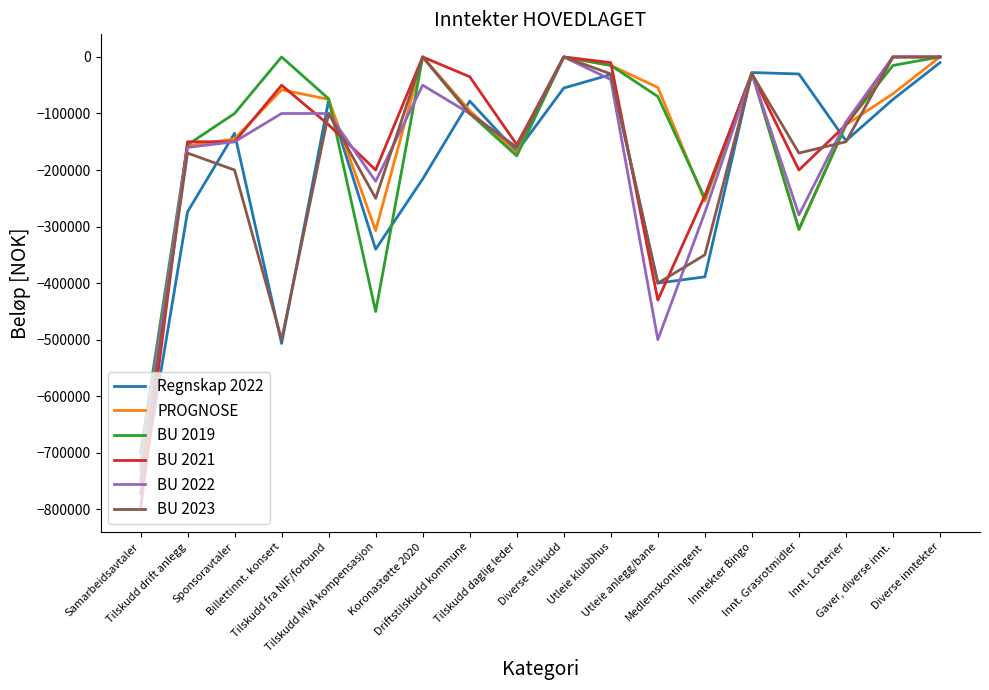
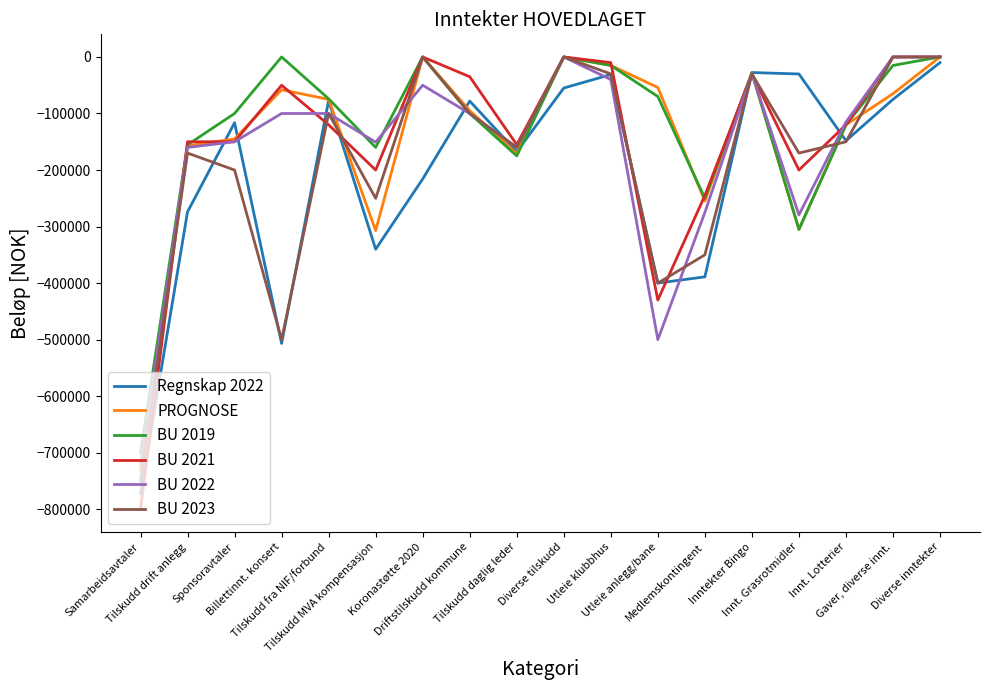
Regnskap 2022, Sponsoravtaler: -130000 -> -120000
BU 2019, Tilskudd MVA kompensasjon: -450000 -> -160000
BU 2022, Tilskudd MVA kompensasjon: -220000 -> -150000
